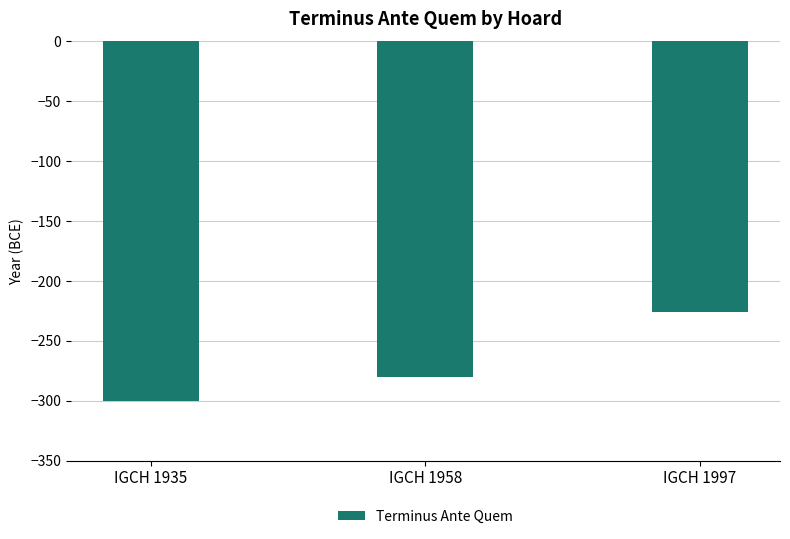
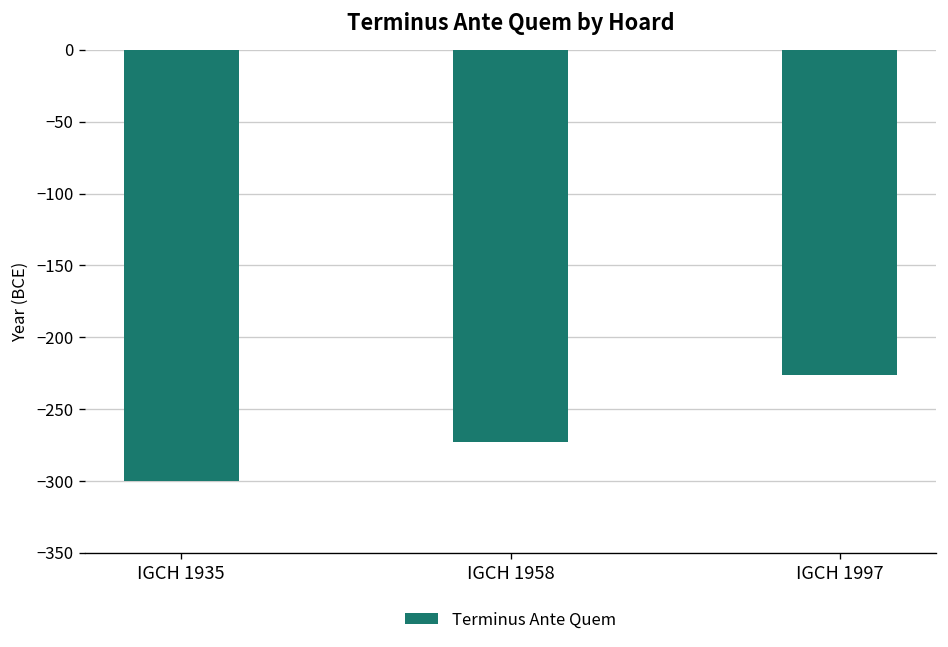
IGCH 1958: -280 -> -273
